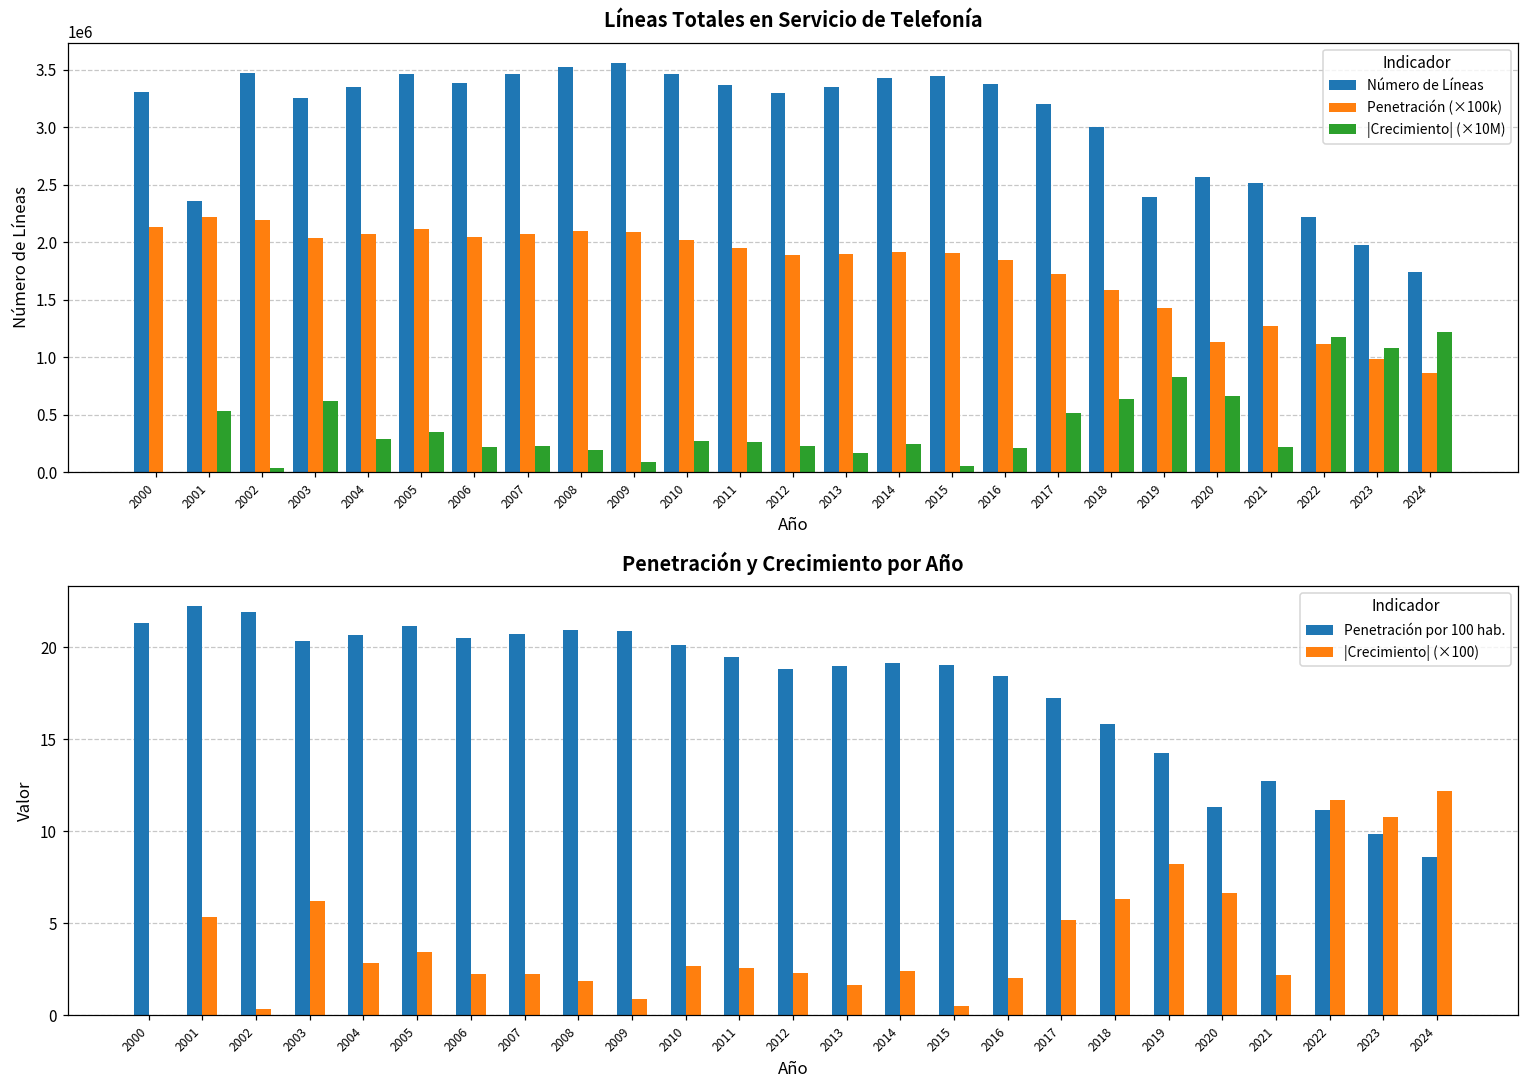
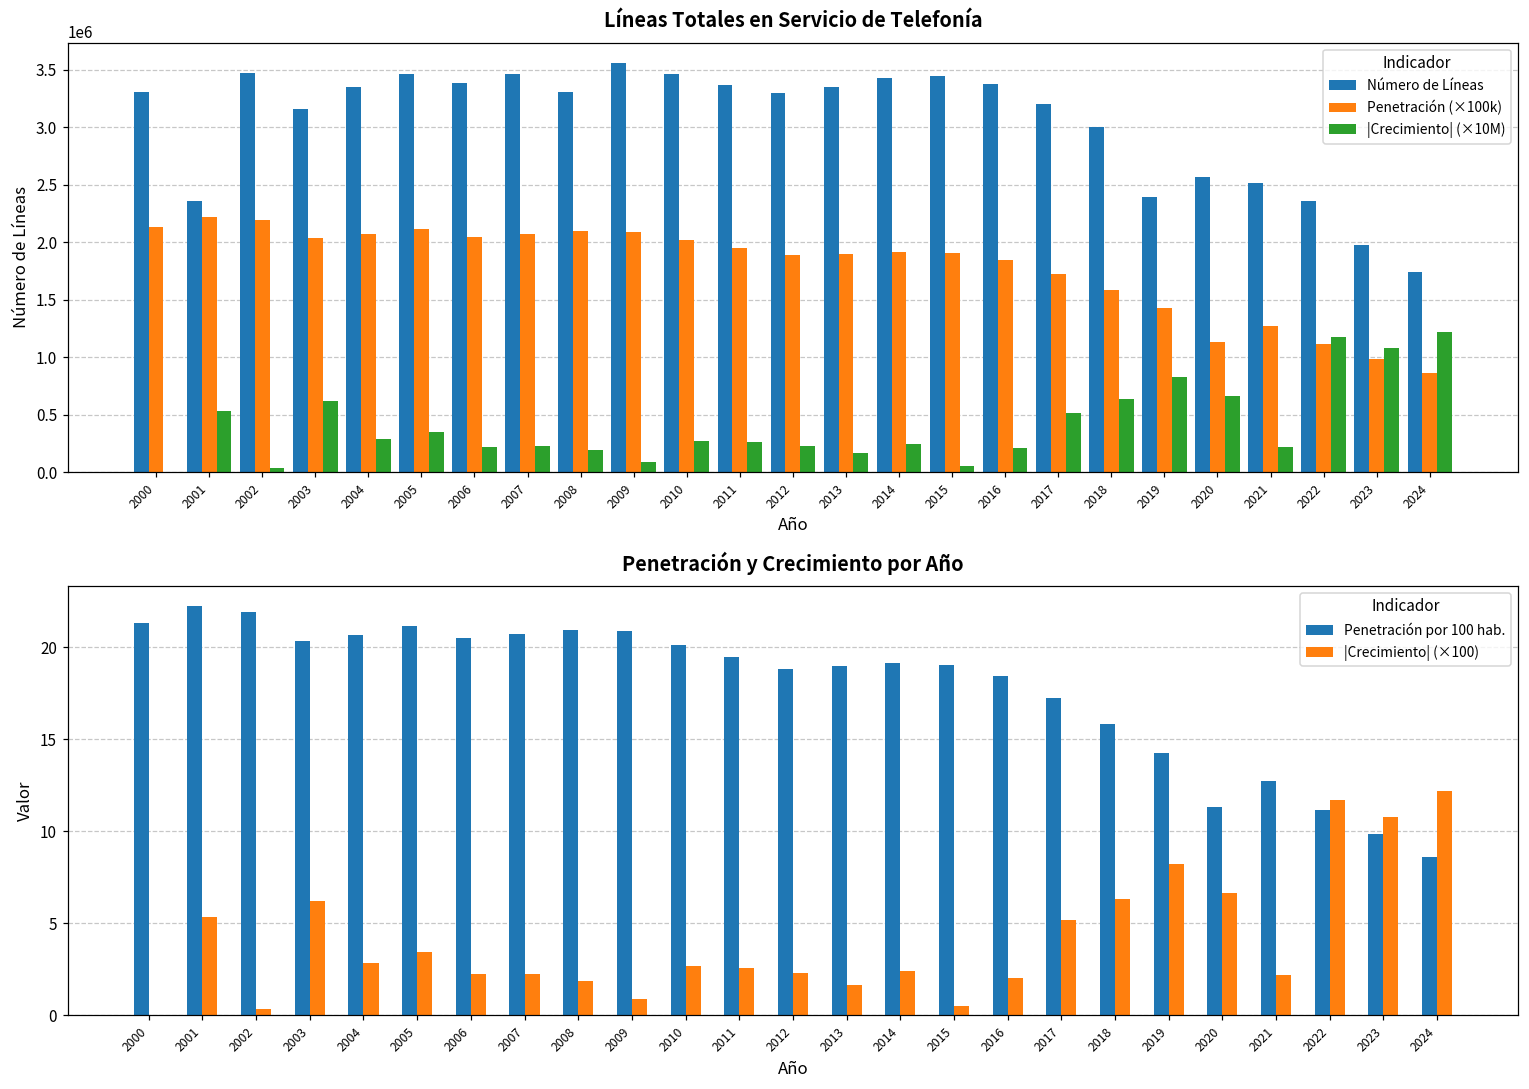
Líneas Totales en Servicio de Telefonía, Número de Líneas, 2003: 3250000 -> 3160000
Líneas Totales en Servicio de Telefonía, Número de Líneas, 2008: 3520000 -> 3300000
Líneas Totales en Servicio de Telefonía, Número de Líneas, 2022: 2220000 -> 2350000
